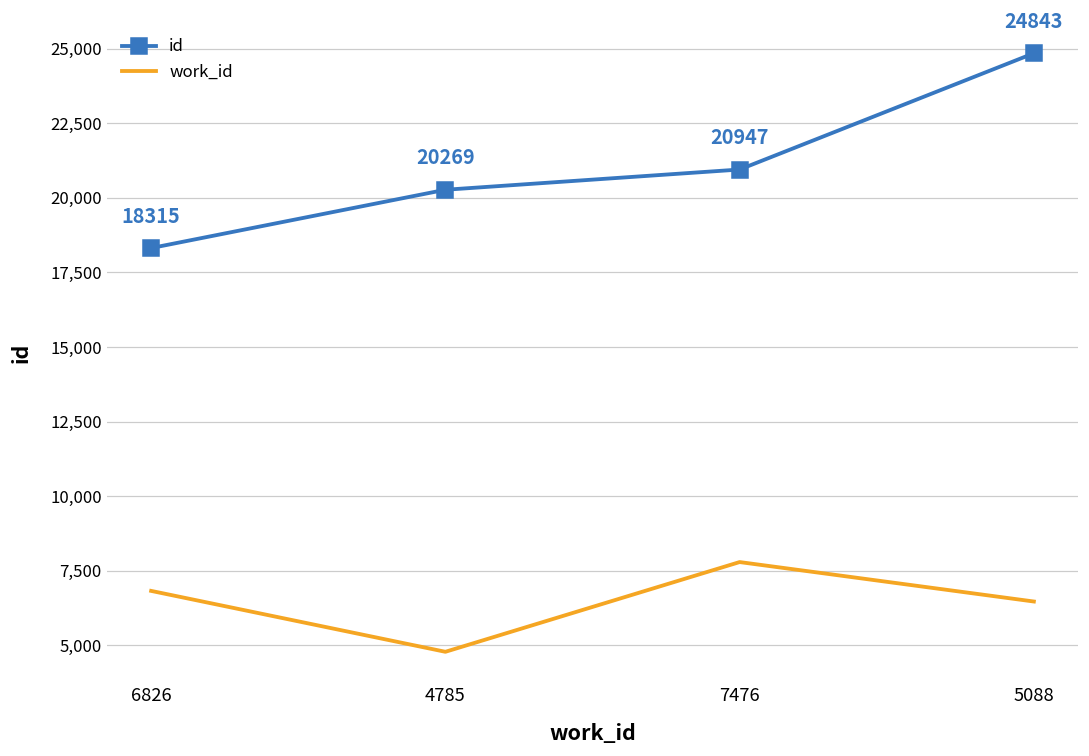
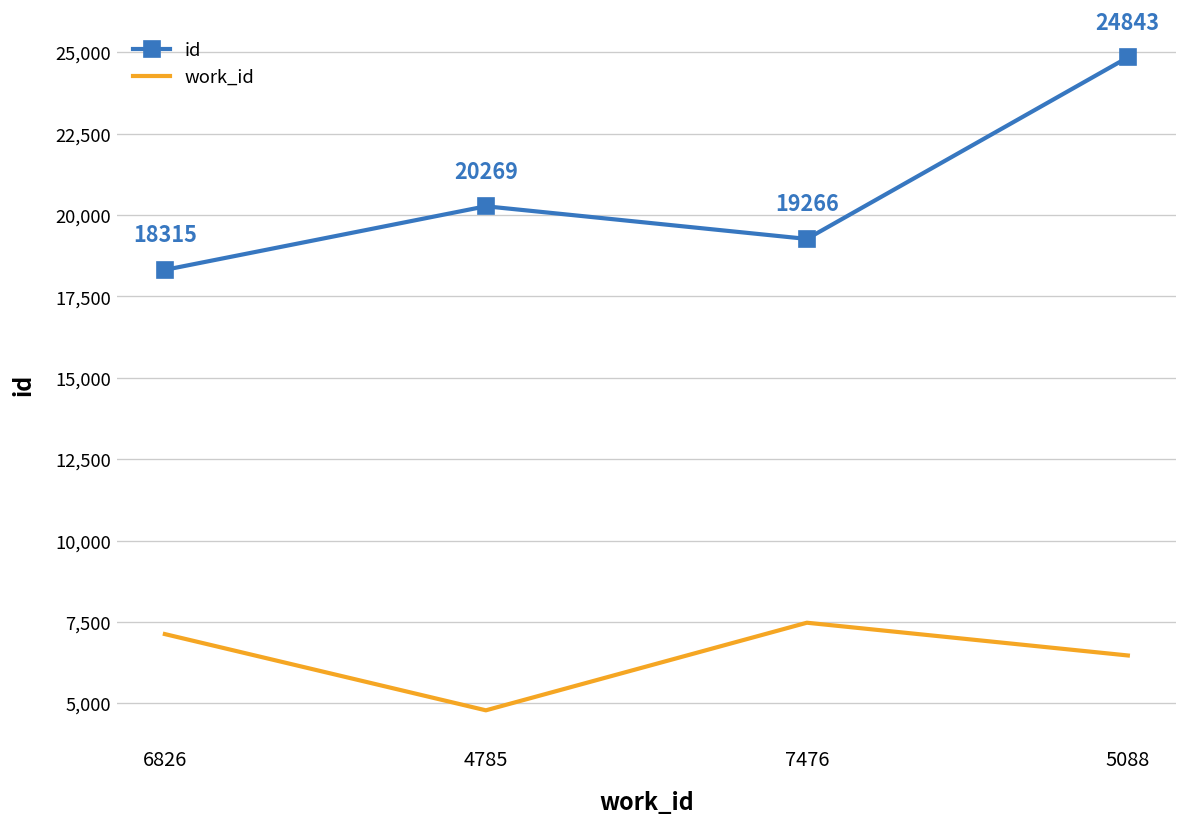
work_id, 6826: 6,800 -> 7,100
id, 7476: 20947 -> 19266
work_id, 7476: 7,800 -> 7,500
